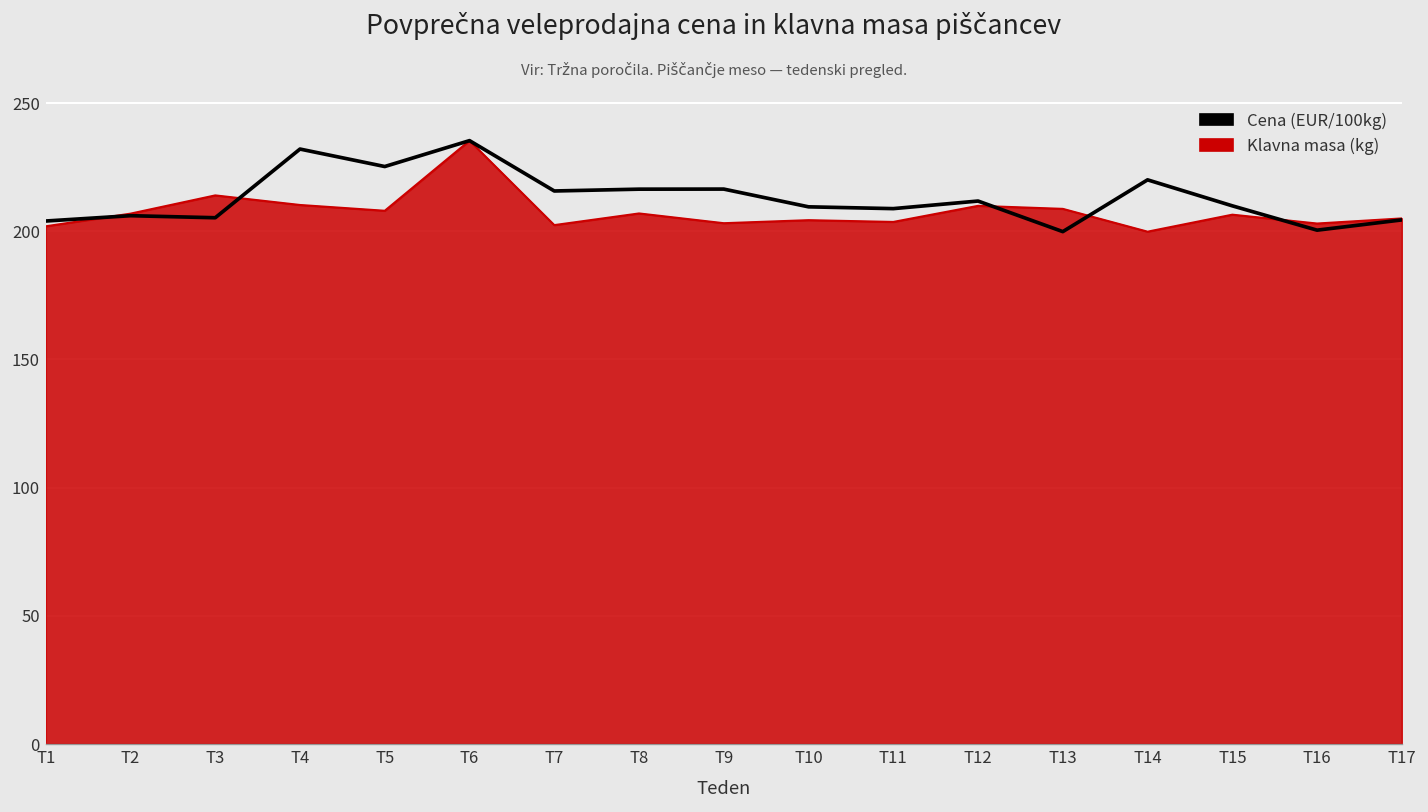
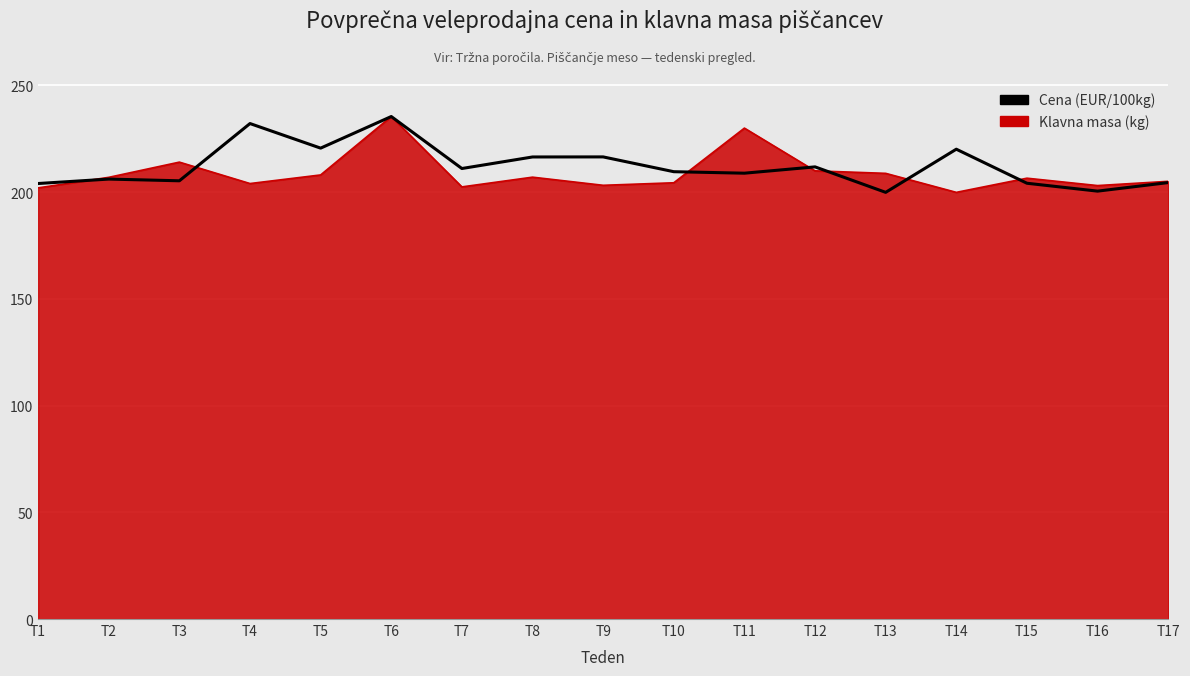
Klavna masa (kg), T4: 210 -> 204
Cena (EUR/100kg), T5: 225 -> 221
Cena (EUR/100kg), T7: 216 -> 211
Klavna masa (kg), T11: 204 -> 230
Cena (EUR/100kg), T15: 210 -> 204
